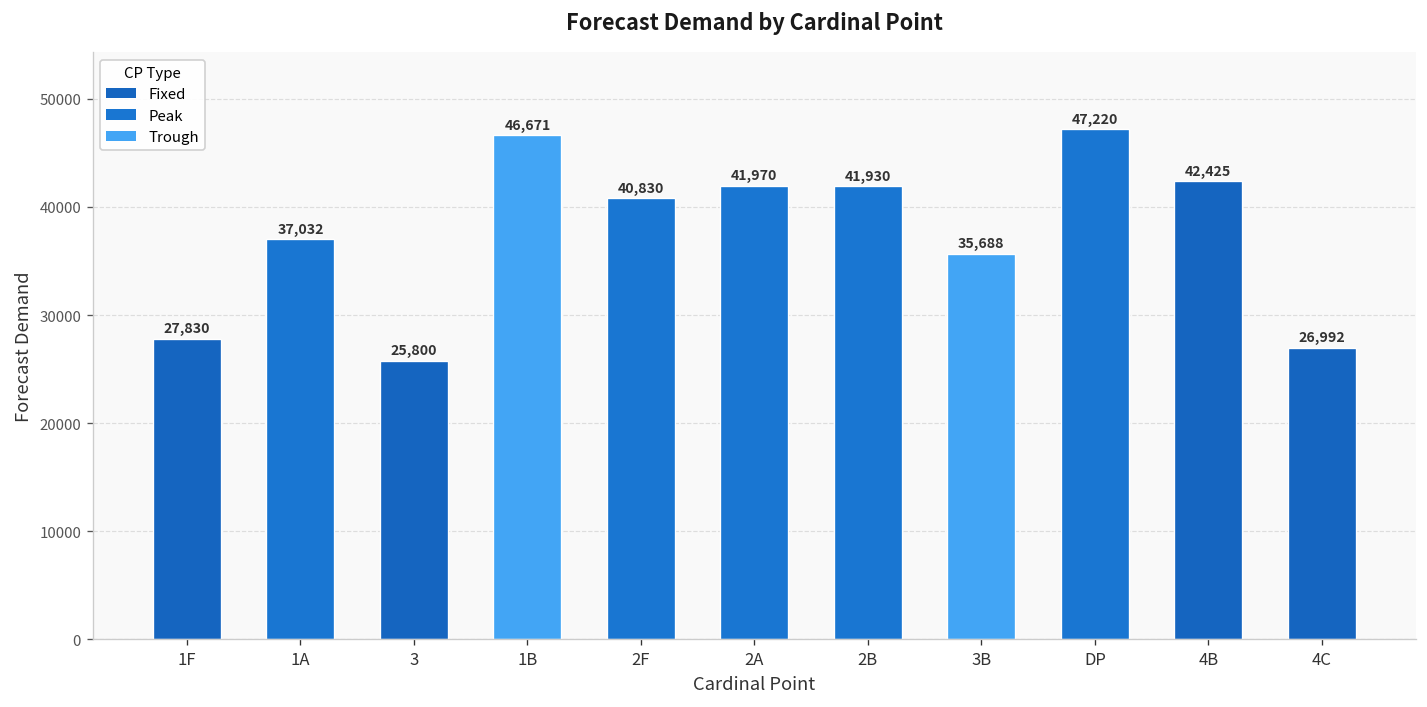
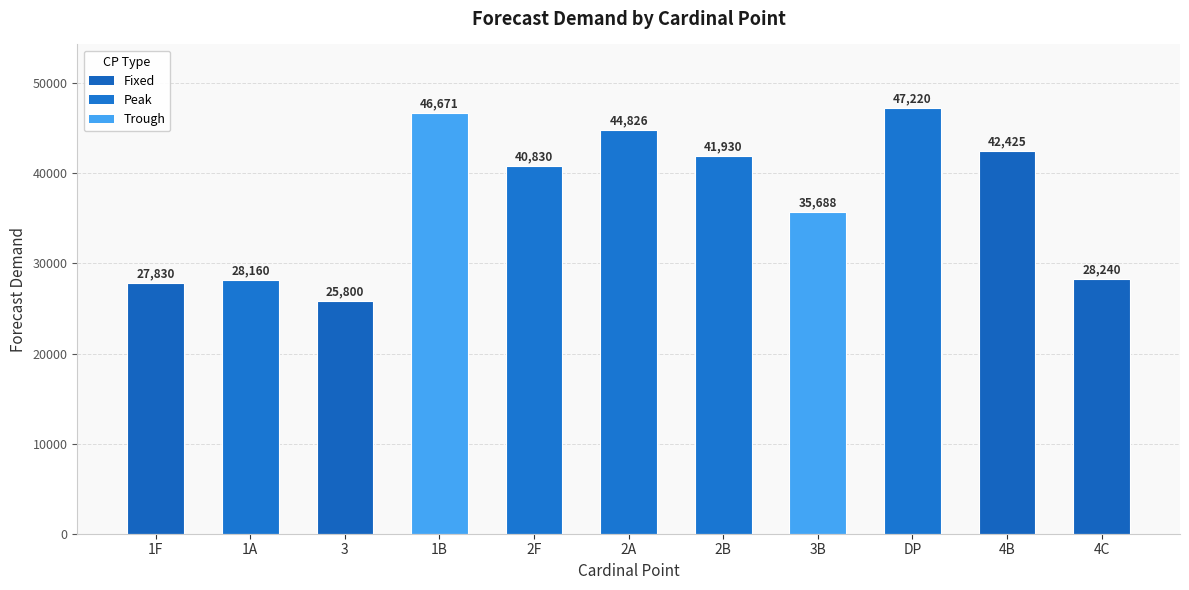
1A: 37,032 -> 28,160
2A: 41,970 -> 44,826
4C: 26,992 -> 28,240
